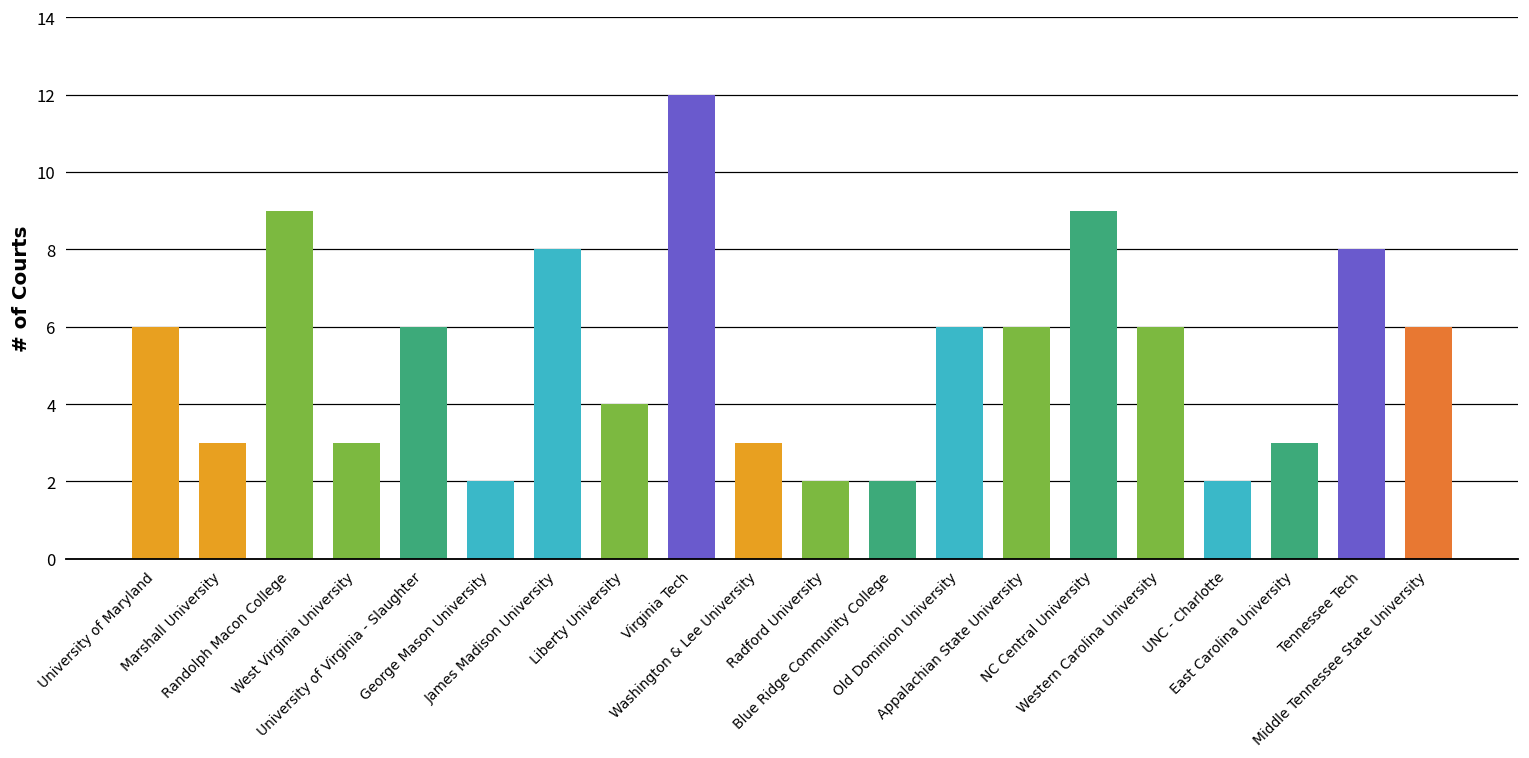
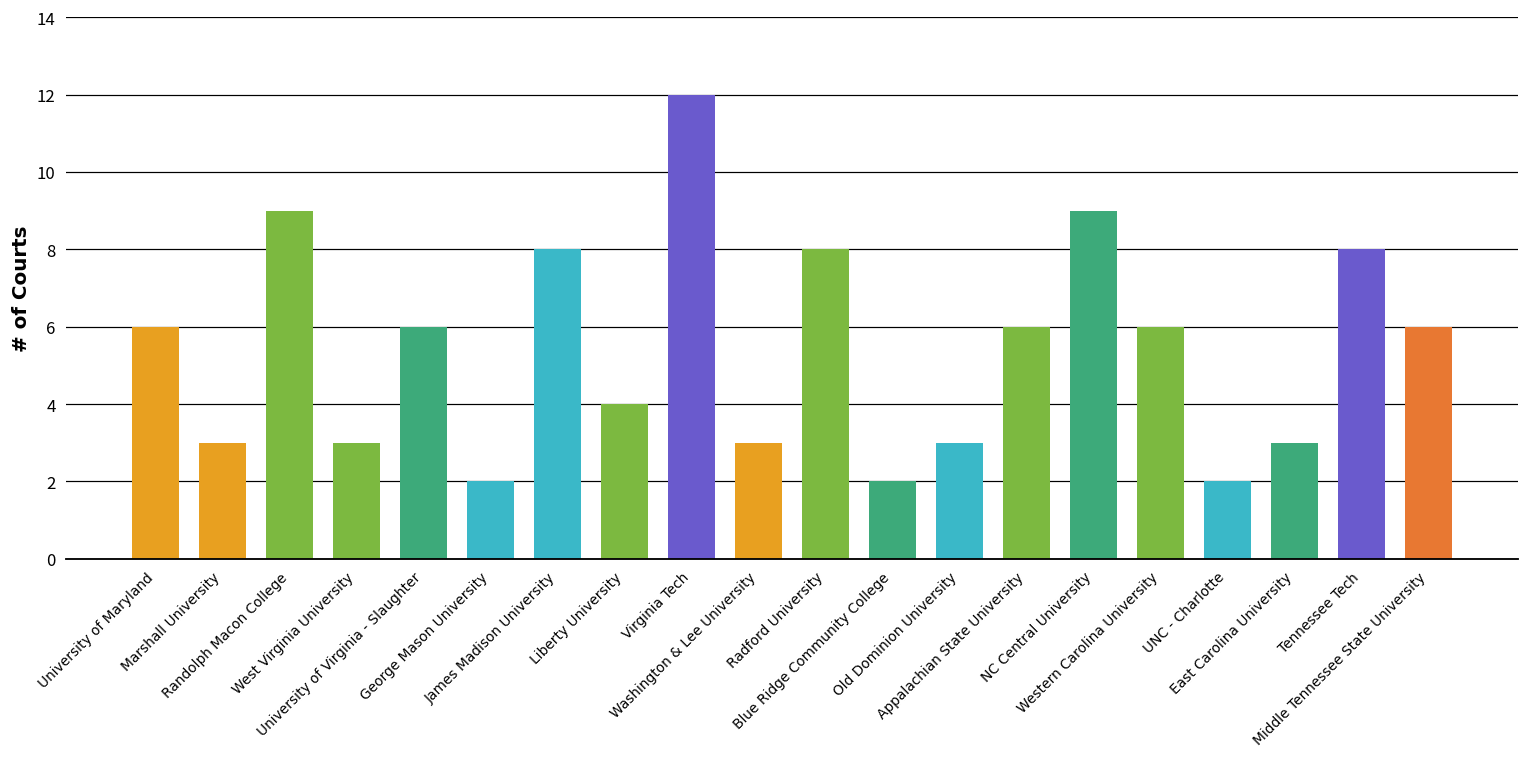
Radford University: 2 -> 8
Old Dominion University: 6 -> 3
